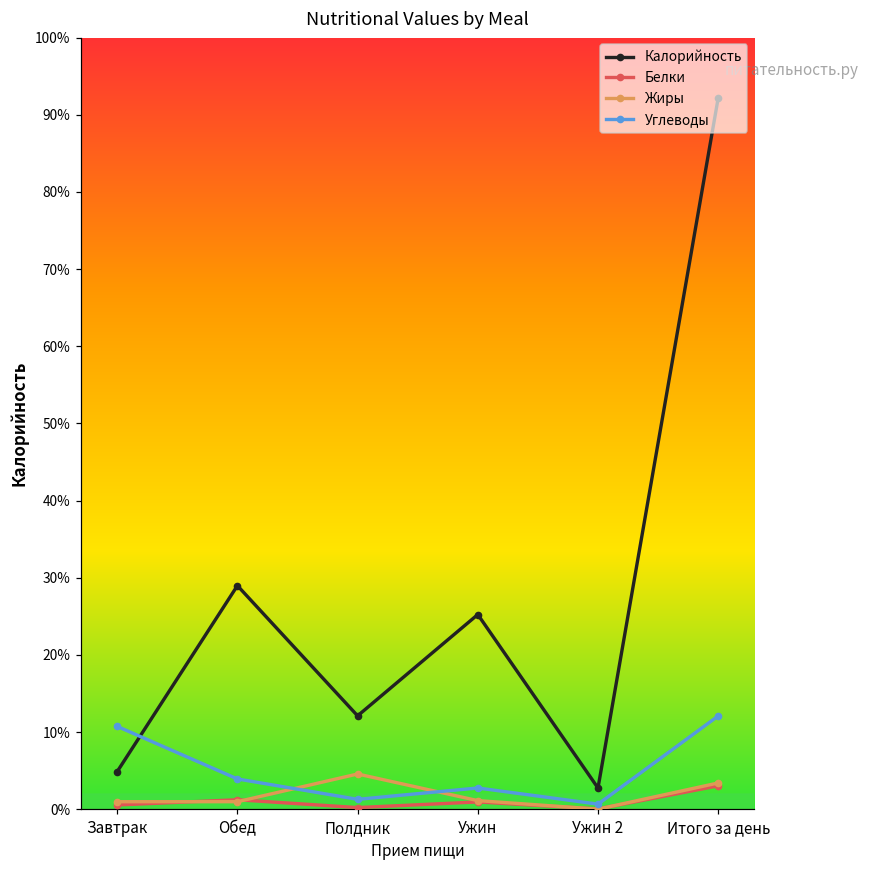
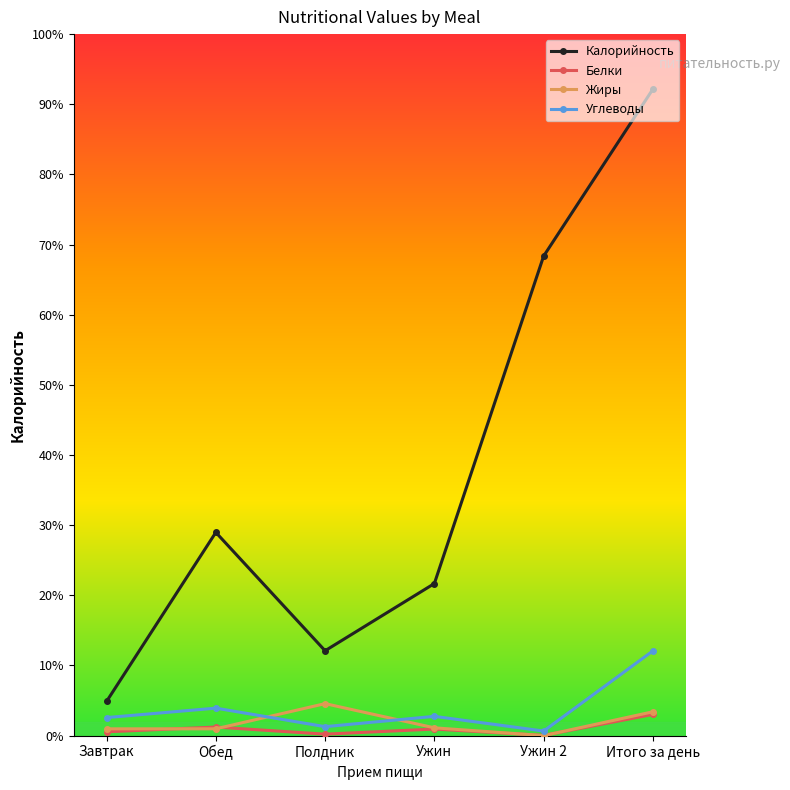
Углеводы, Завтрак: 11% -> 3%
Калорийность, Ужин: 25% -> 22%
Калорийность, Ужин 2: 3% -> 68%
